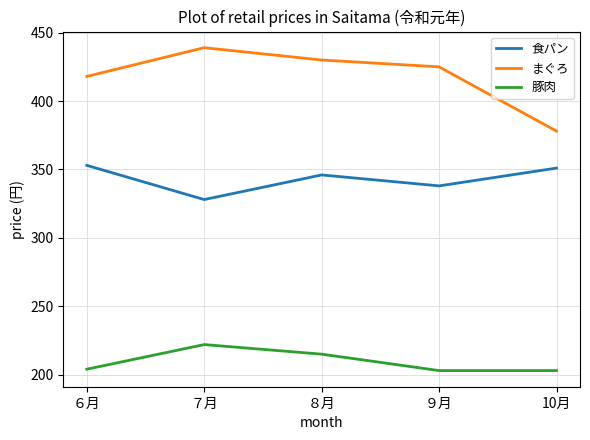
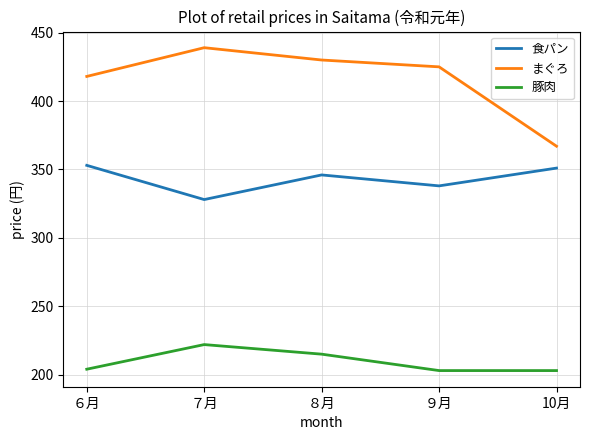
まぐろ, 10月: 378 -> 367
